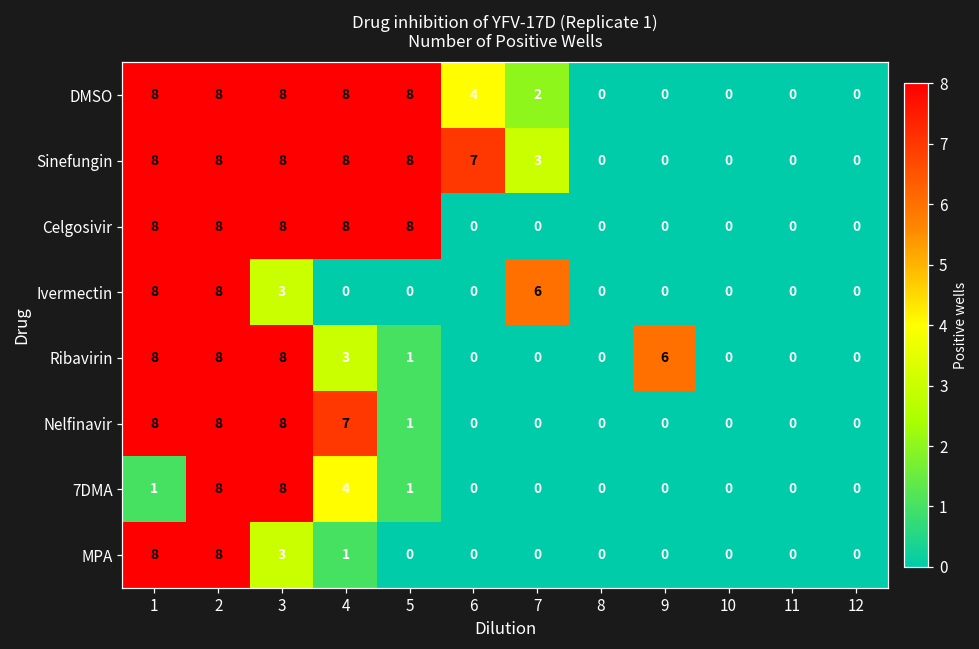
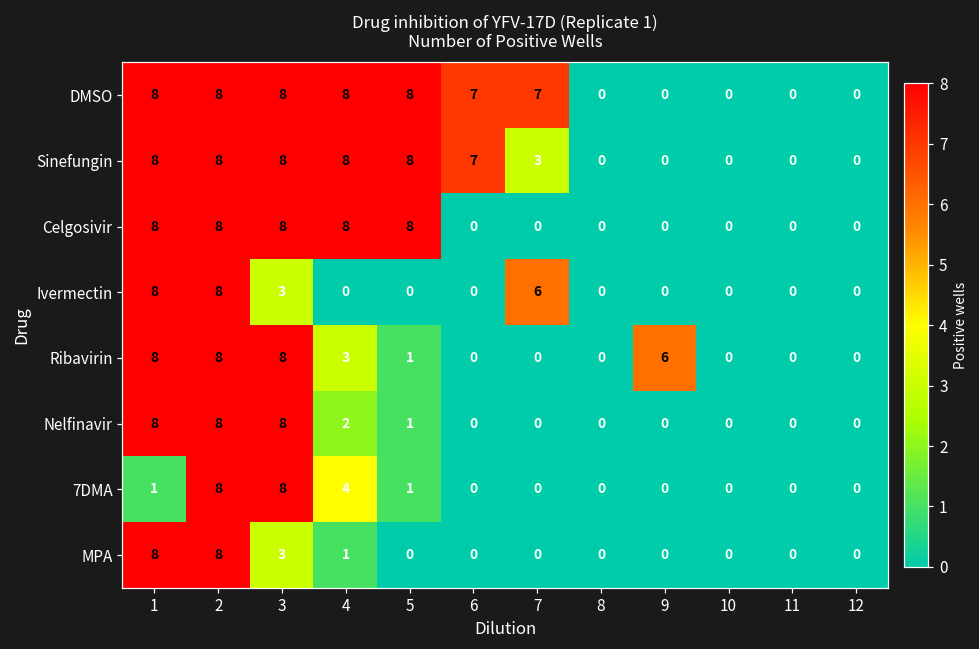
DMSO, 6: 4 -> 7
DMSO, 7: 2 -> 7
Nelfinavir, 4: 7 -> 2
